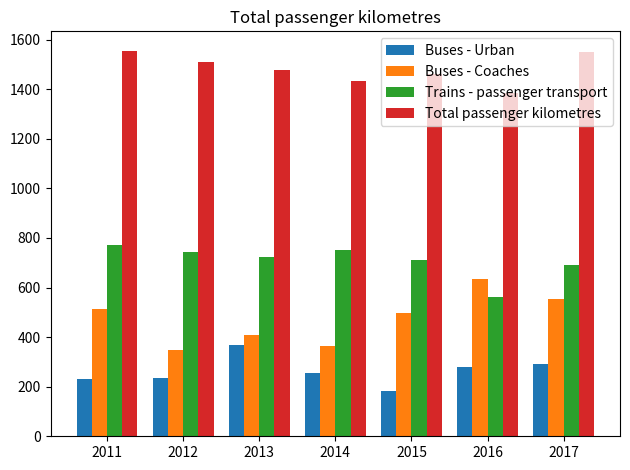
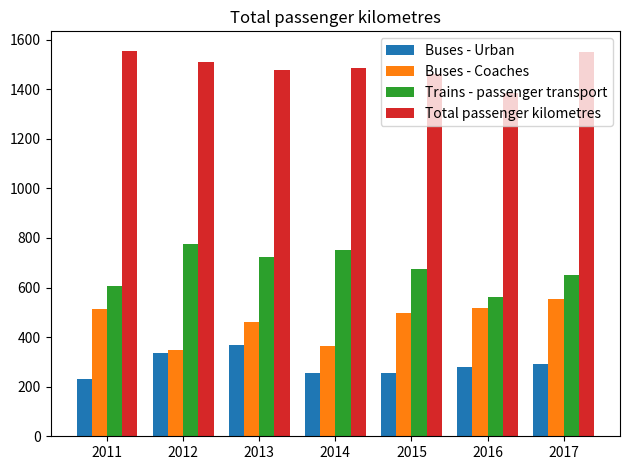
Trains - passenger transport, 2011: 770 -> 610
Buses - Urban, 2012: 230 -> 330
Trains - passenger transport, 2012: 740 -> 780
Buses - Coaches, 2013: 410 -> 460
Total passenger kilometres, 2014: 1430 -> 1490
Buses - Urban, 2015: 180 -> 250
Trains - passenger transport, 2015: 710 -> 670
Buses - Coaches, 2016: 640 -> 520
Trains - passenger transport, 2017: 690 -> 650
